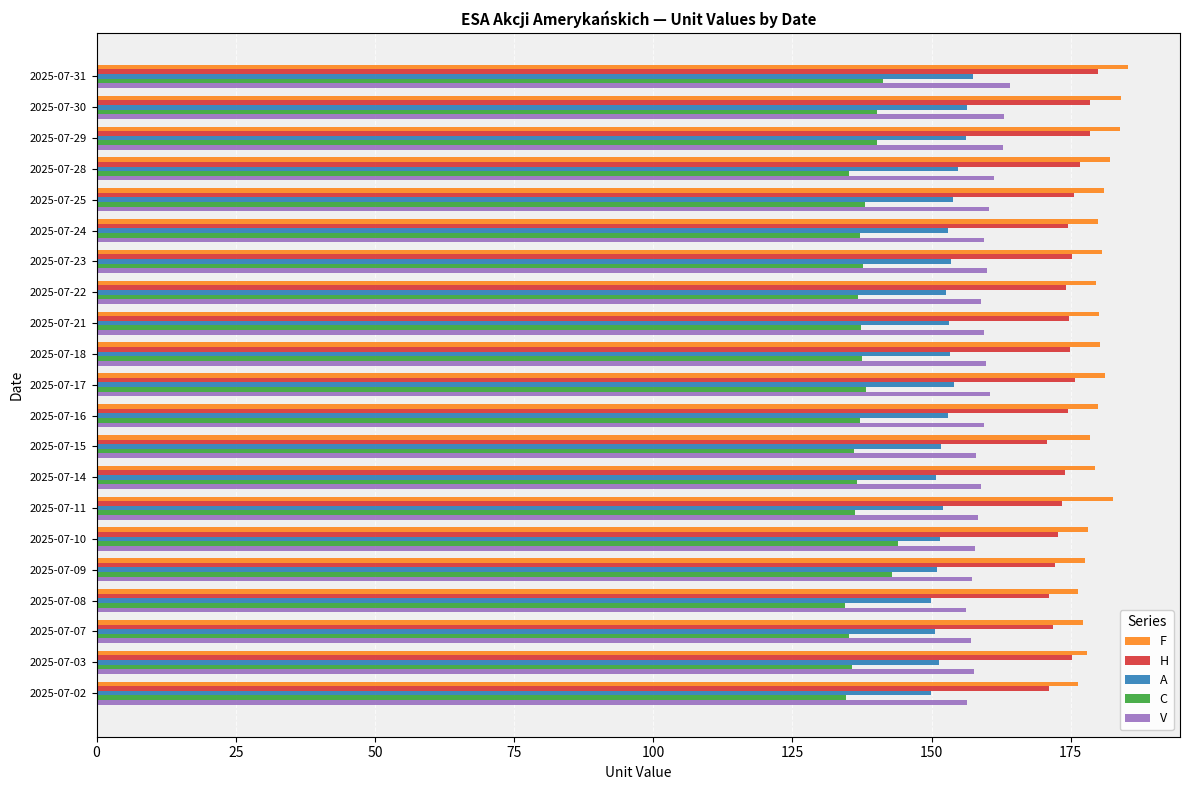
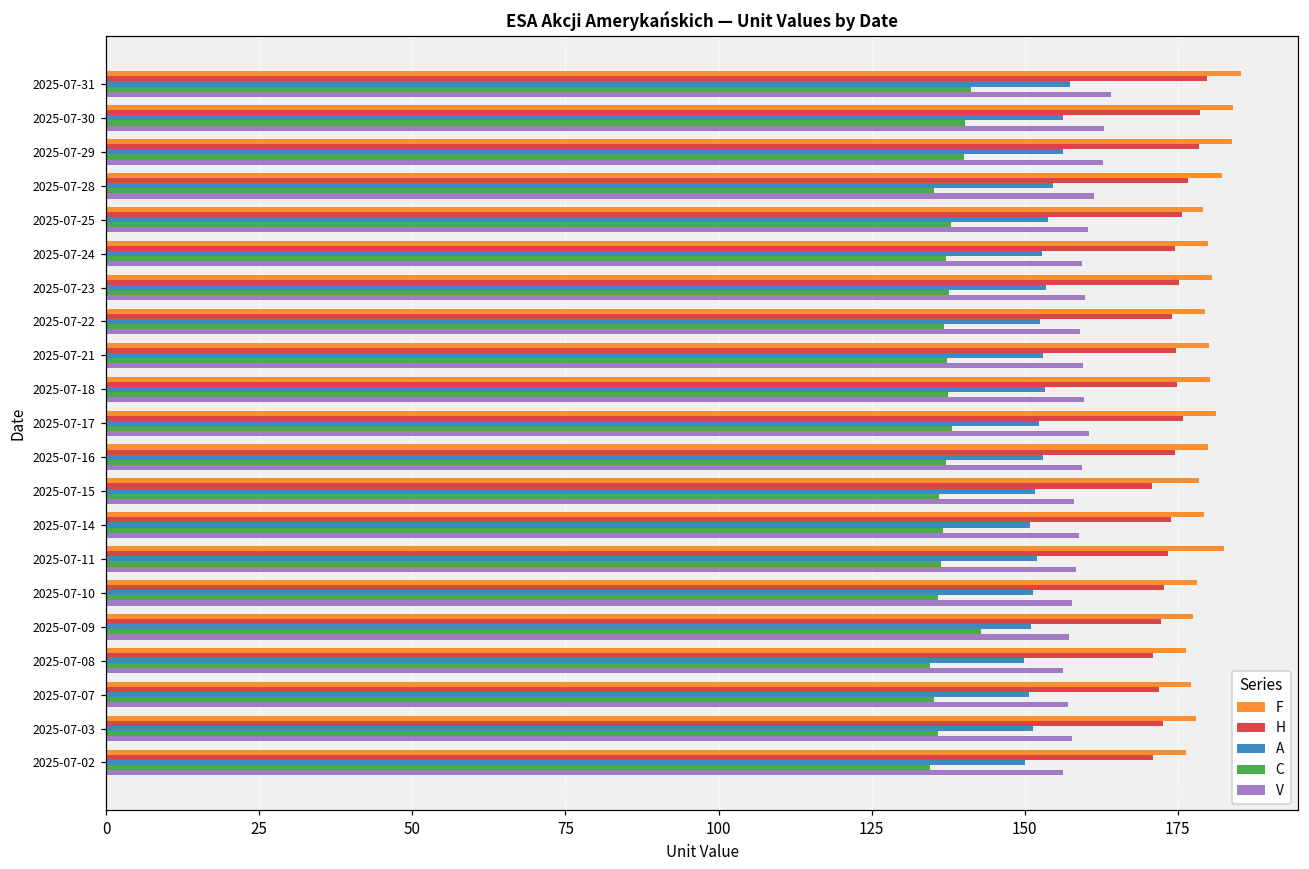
F, 2025-07-25: 181 -> 179
A, 2025-07-17: 154 -> 152
C, 2025-07-10: 144 -> 136
H, 2025-07-03: 175 -> 173
